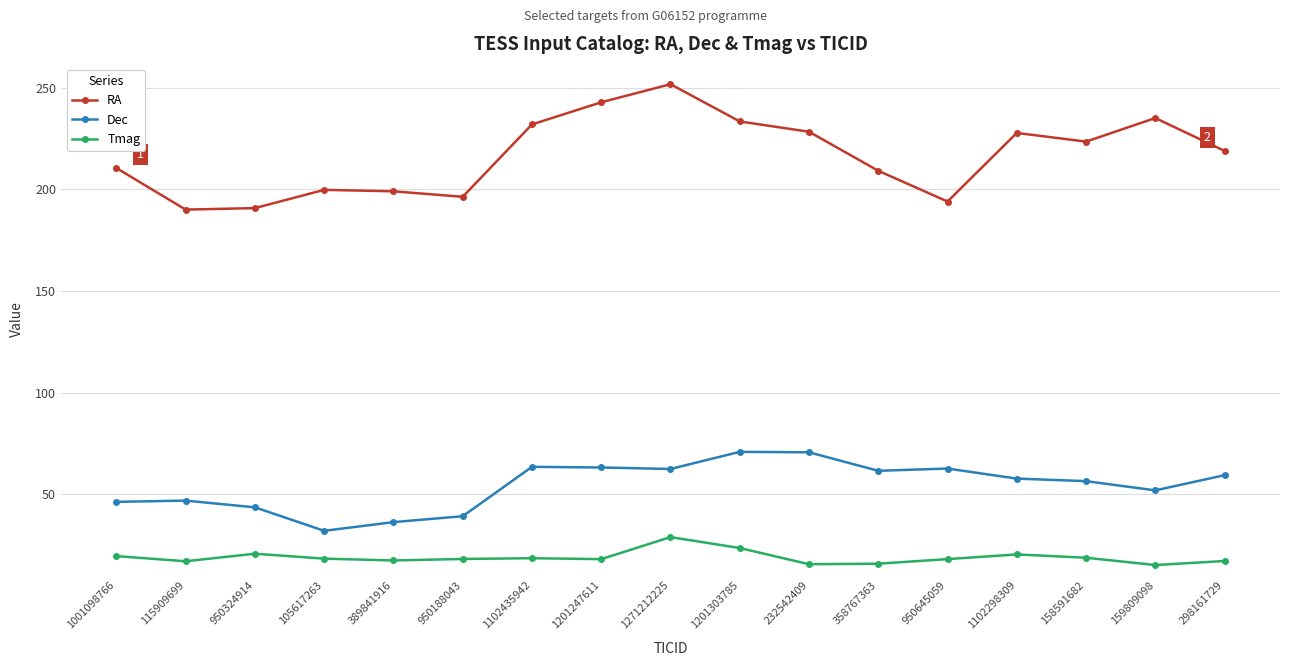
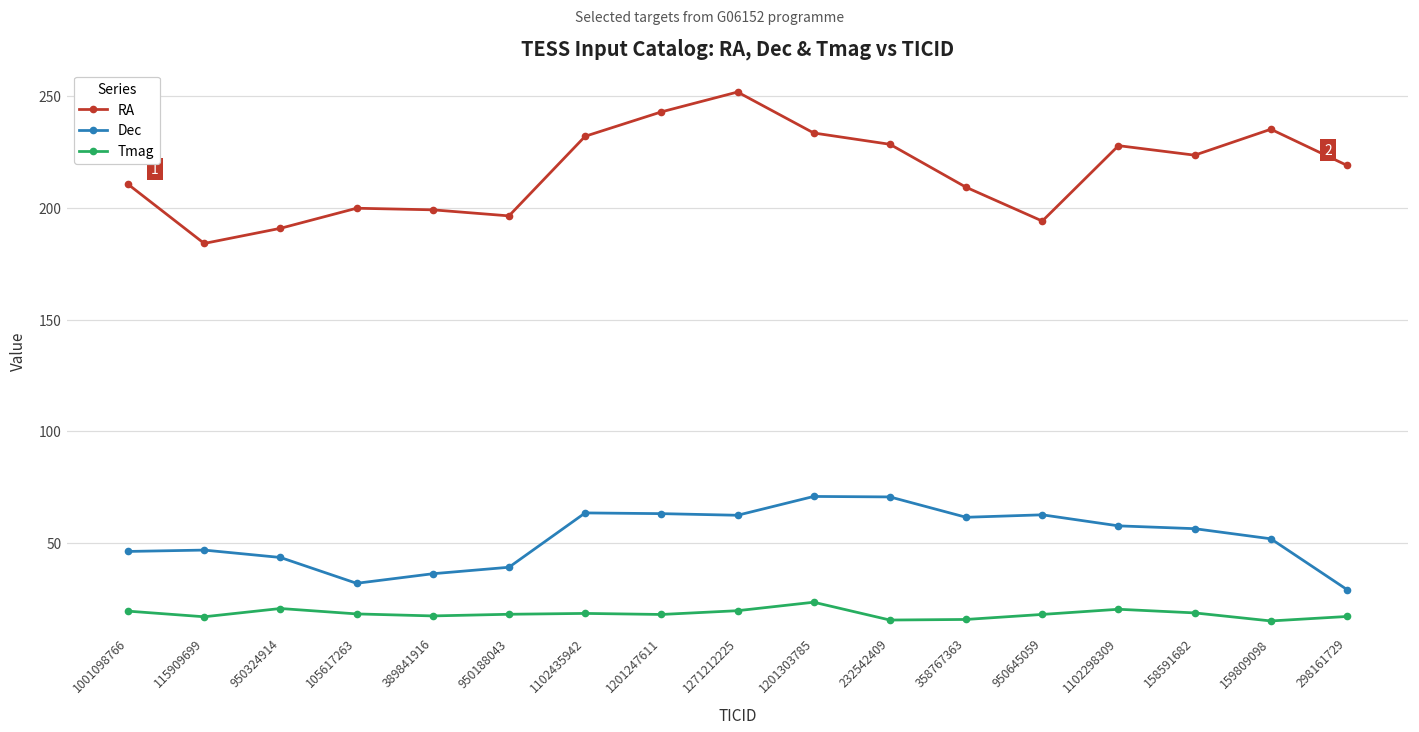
RA, 115909699: 190 -> 184
Tmag, 1271212225: 29 -> 20
Dec, 298161729: 59 -> 29
